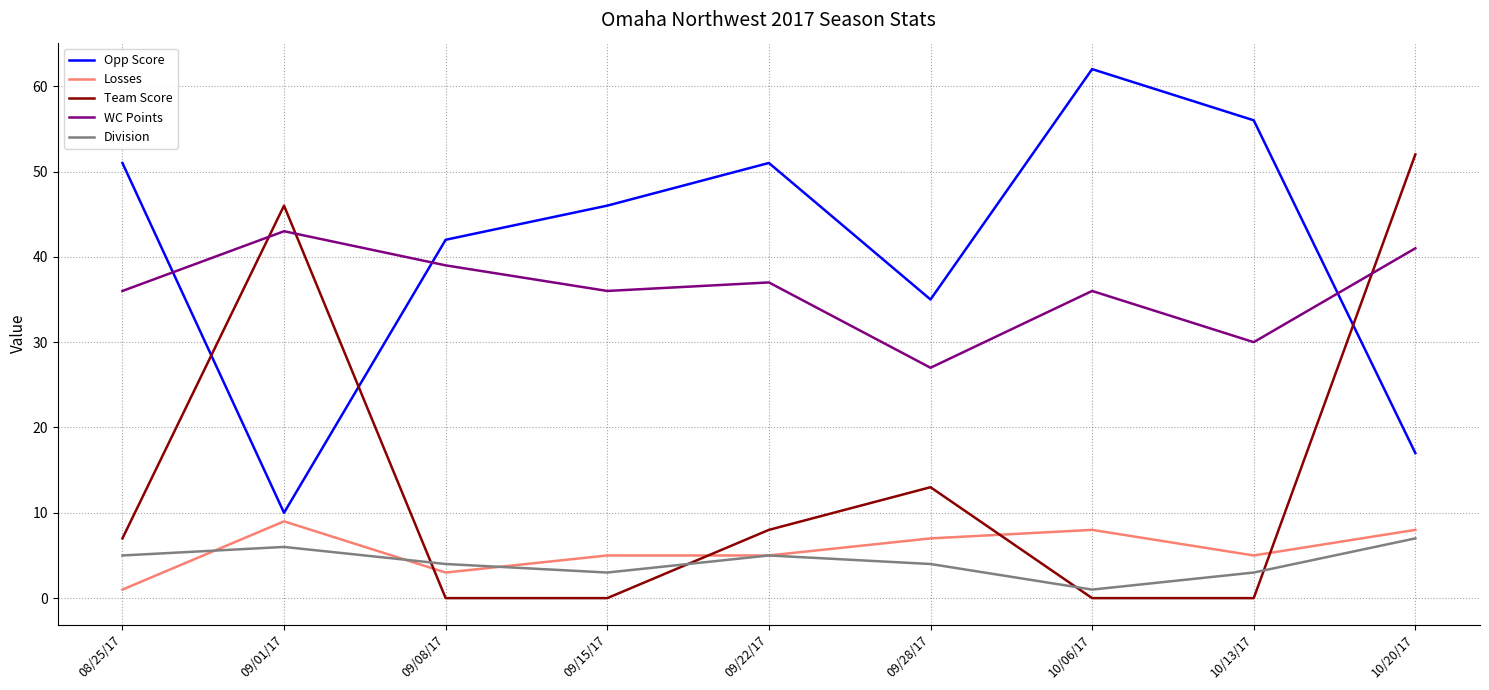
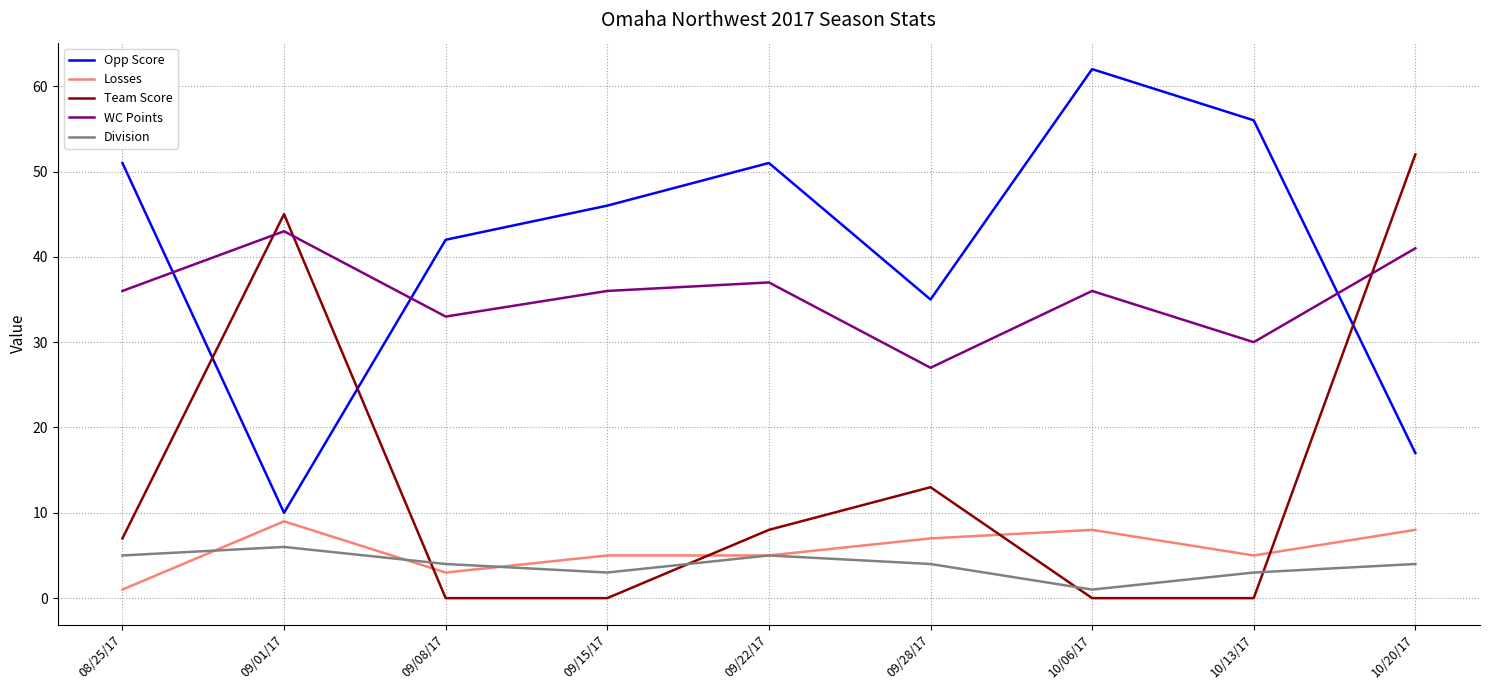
Team Score, 09/01/17: 46 -> 45
WC Points, 09/08/17: 39 -> 33
Division, 10/20/17: 7 -> 4
